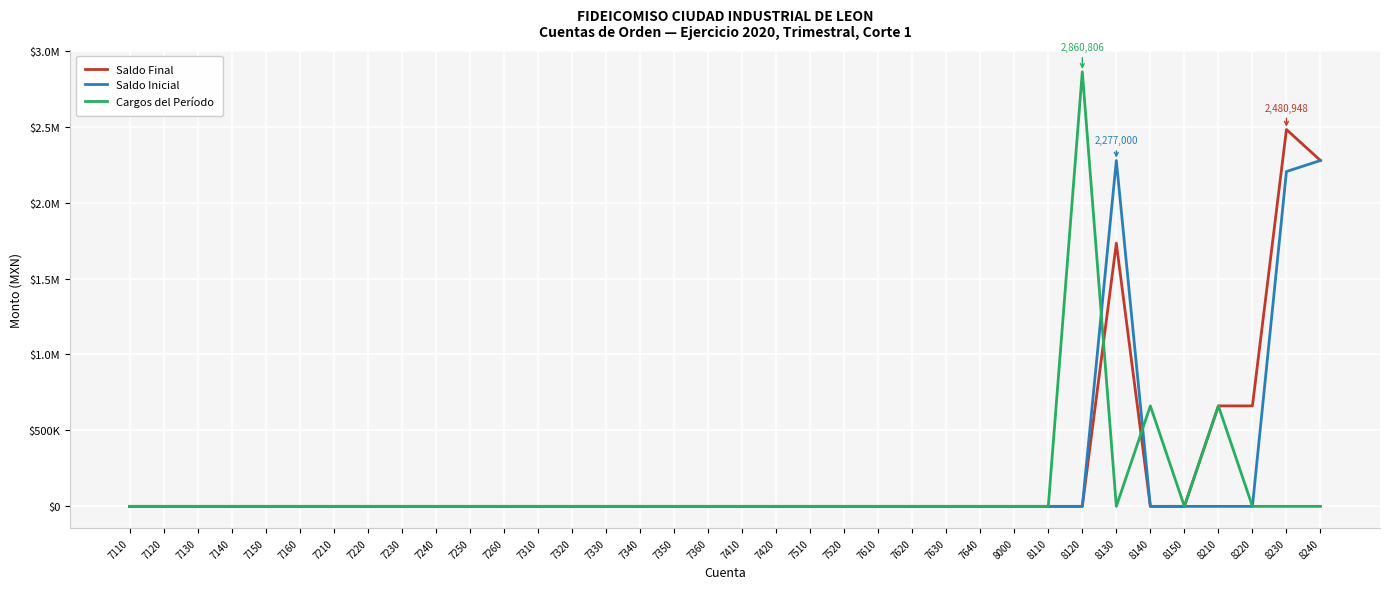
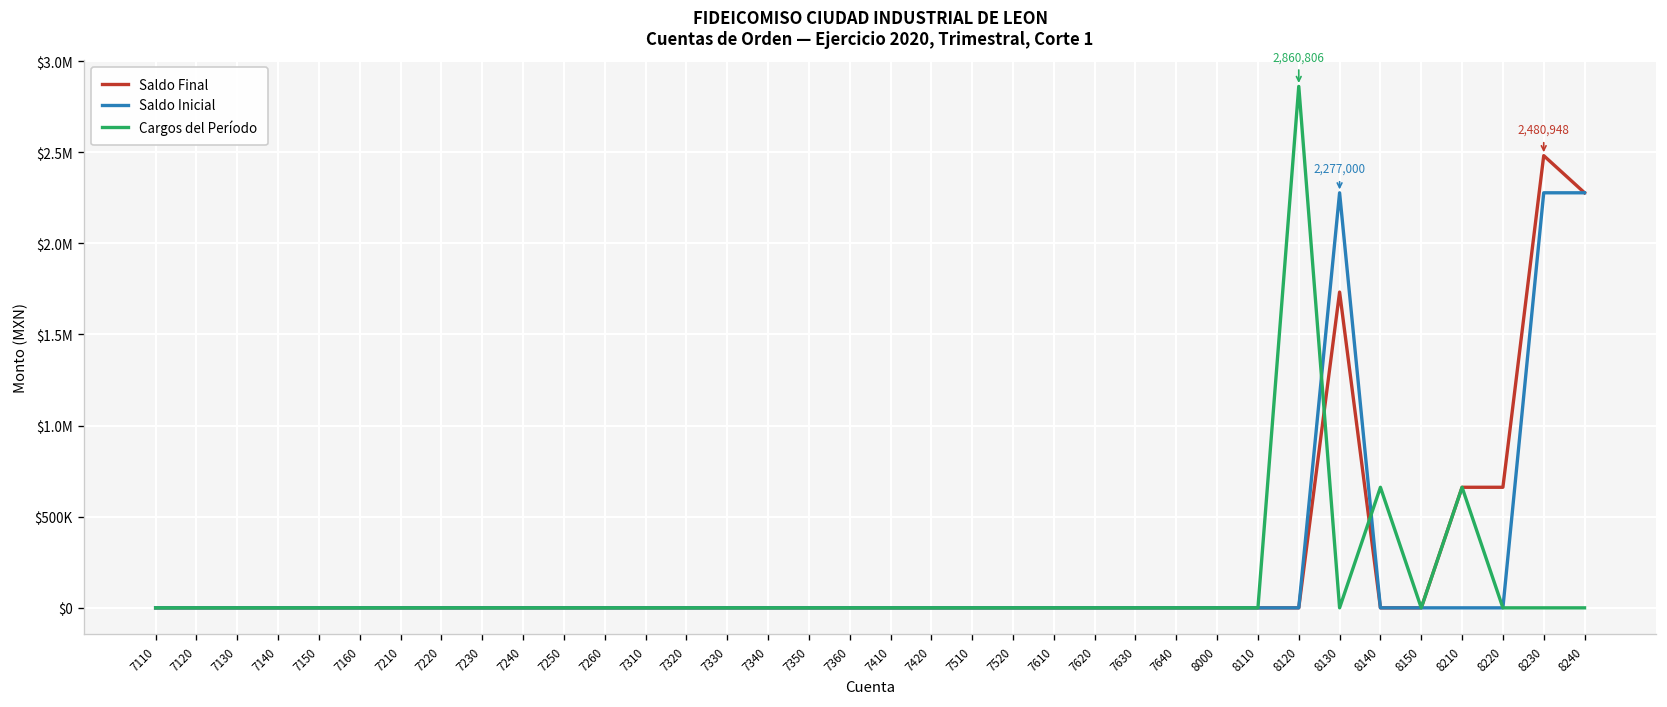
Saldo Inicial, 8230: $2200000 -> $2280000
